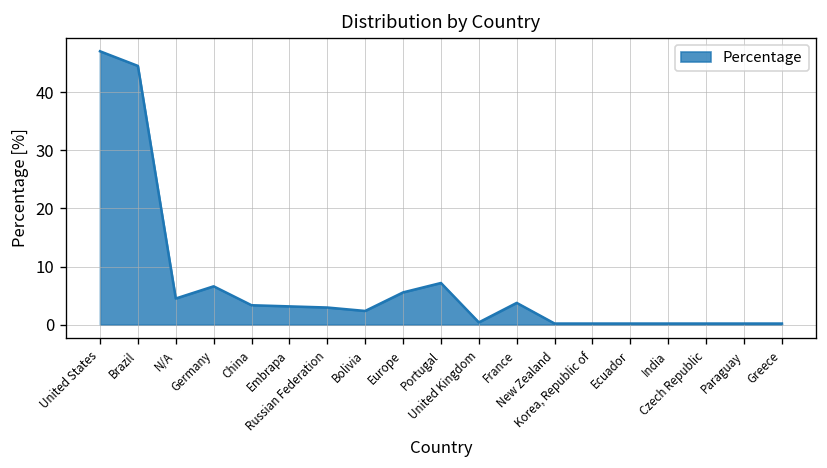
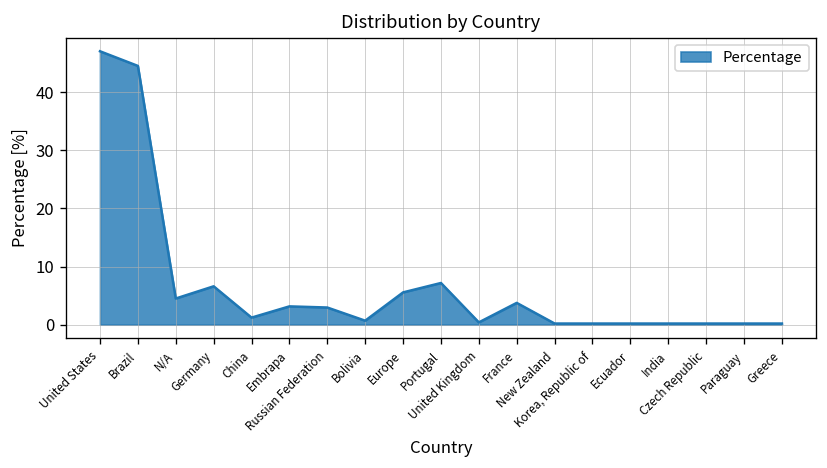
China: 3 -> 1
Bolivia: 2 -> 1
